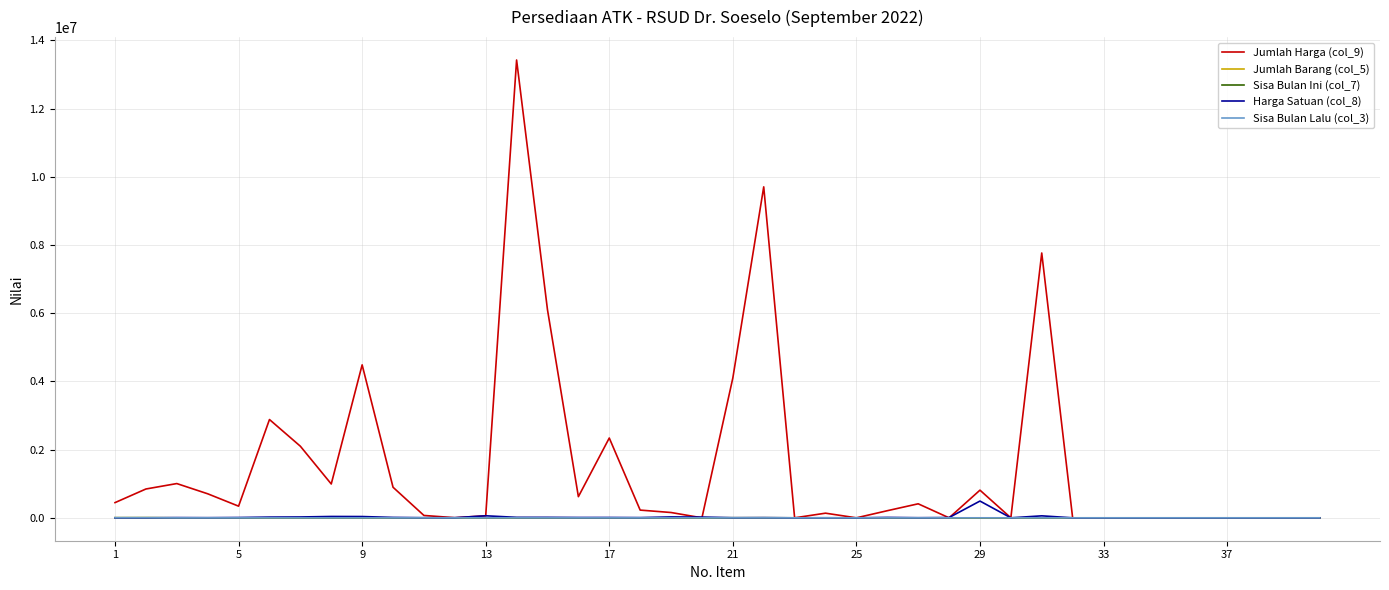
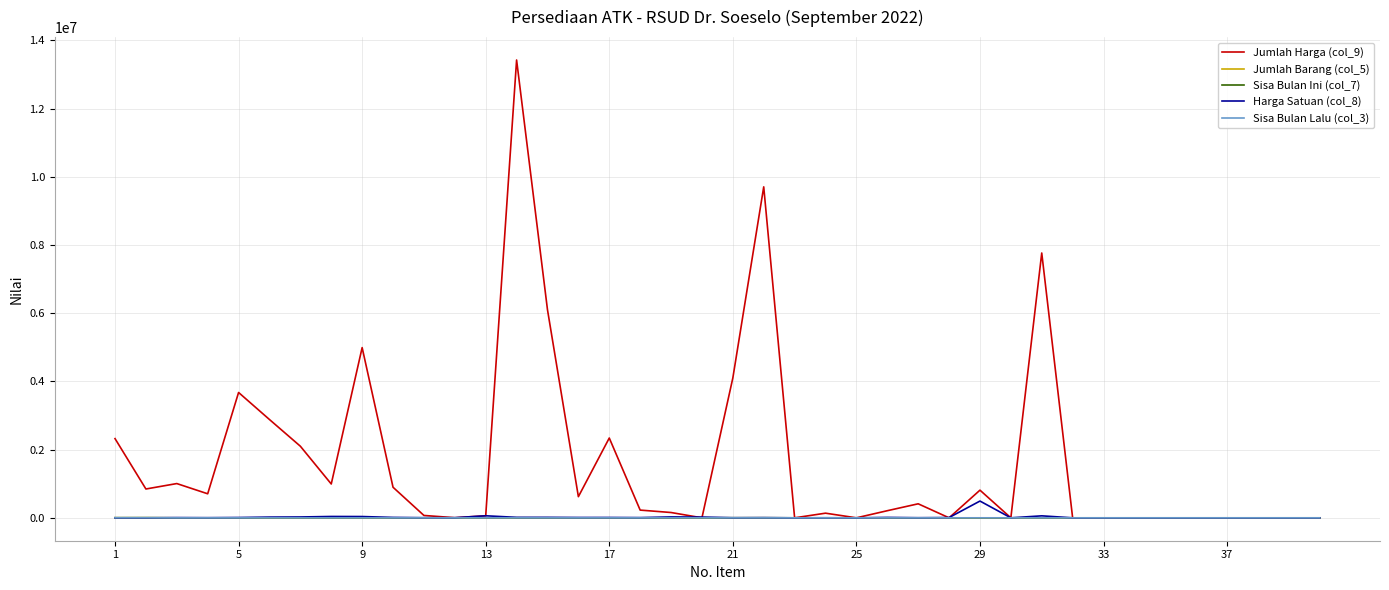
Jumlah Harga (col_9), 1: 400000 -> 2300000
Jumlah Harga (col_9), 5: 300000 -> 3700000
Jumlah Harga (col_9), 9: 4500000 -> 5000000
